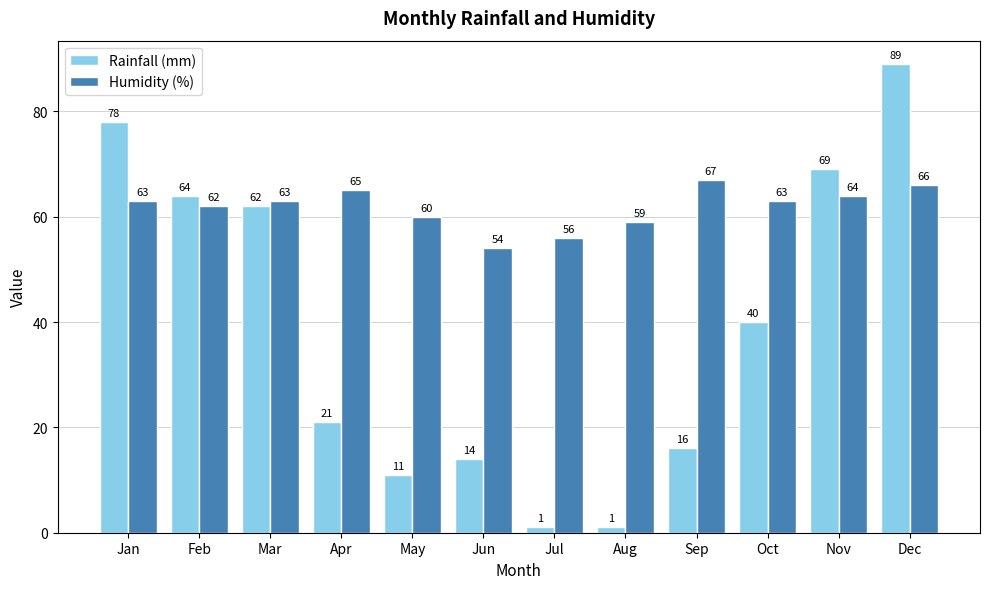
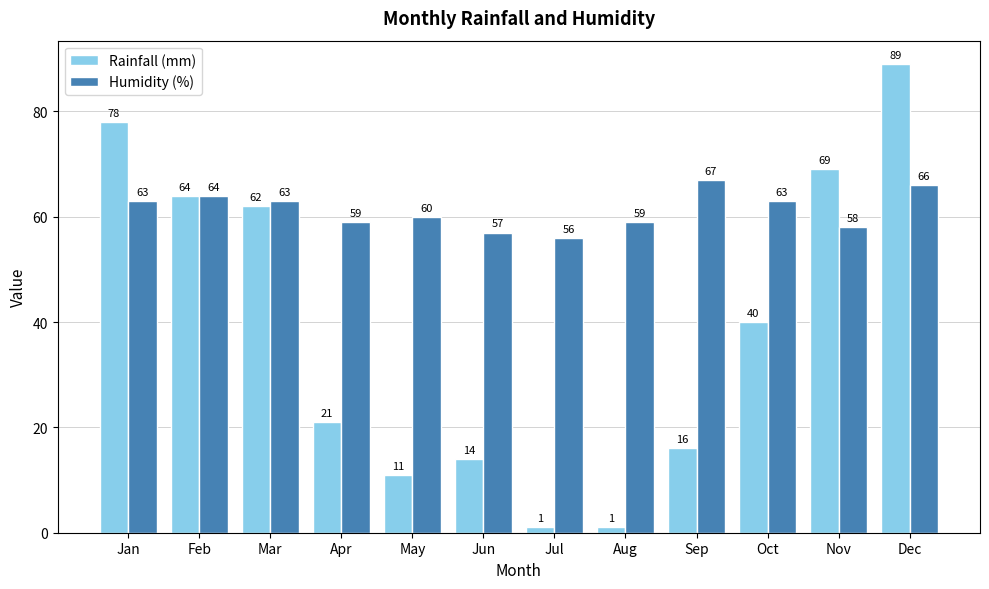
Humidity (%), Feb: 62 -> 64
Humidity (%), Apr: 65 -> 59
Humidity (%), Jun: 54 -> 57
Humidity (%), Nov: 64 -> 58
